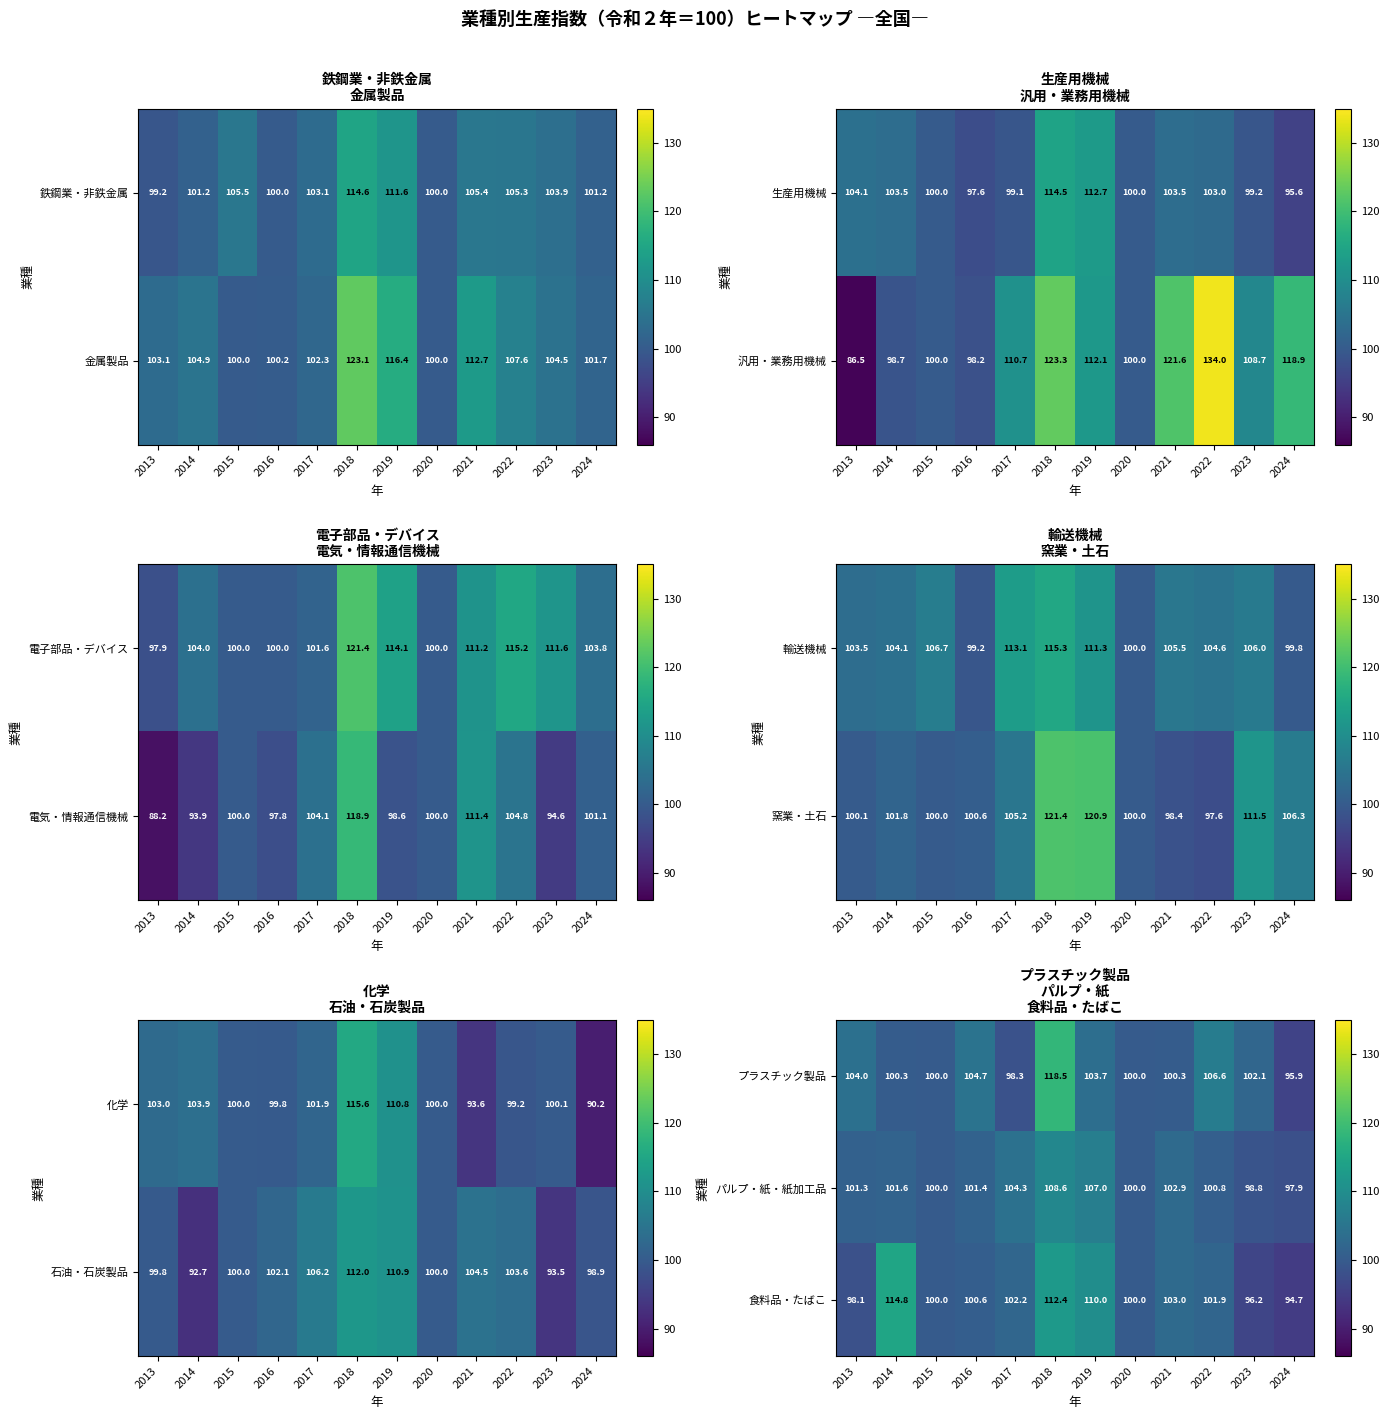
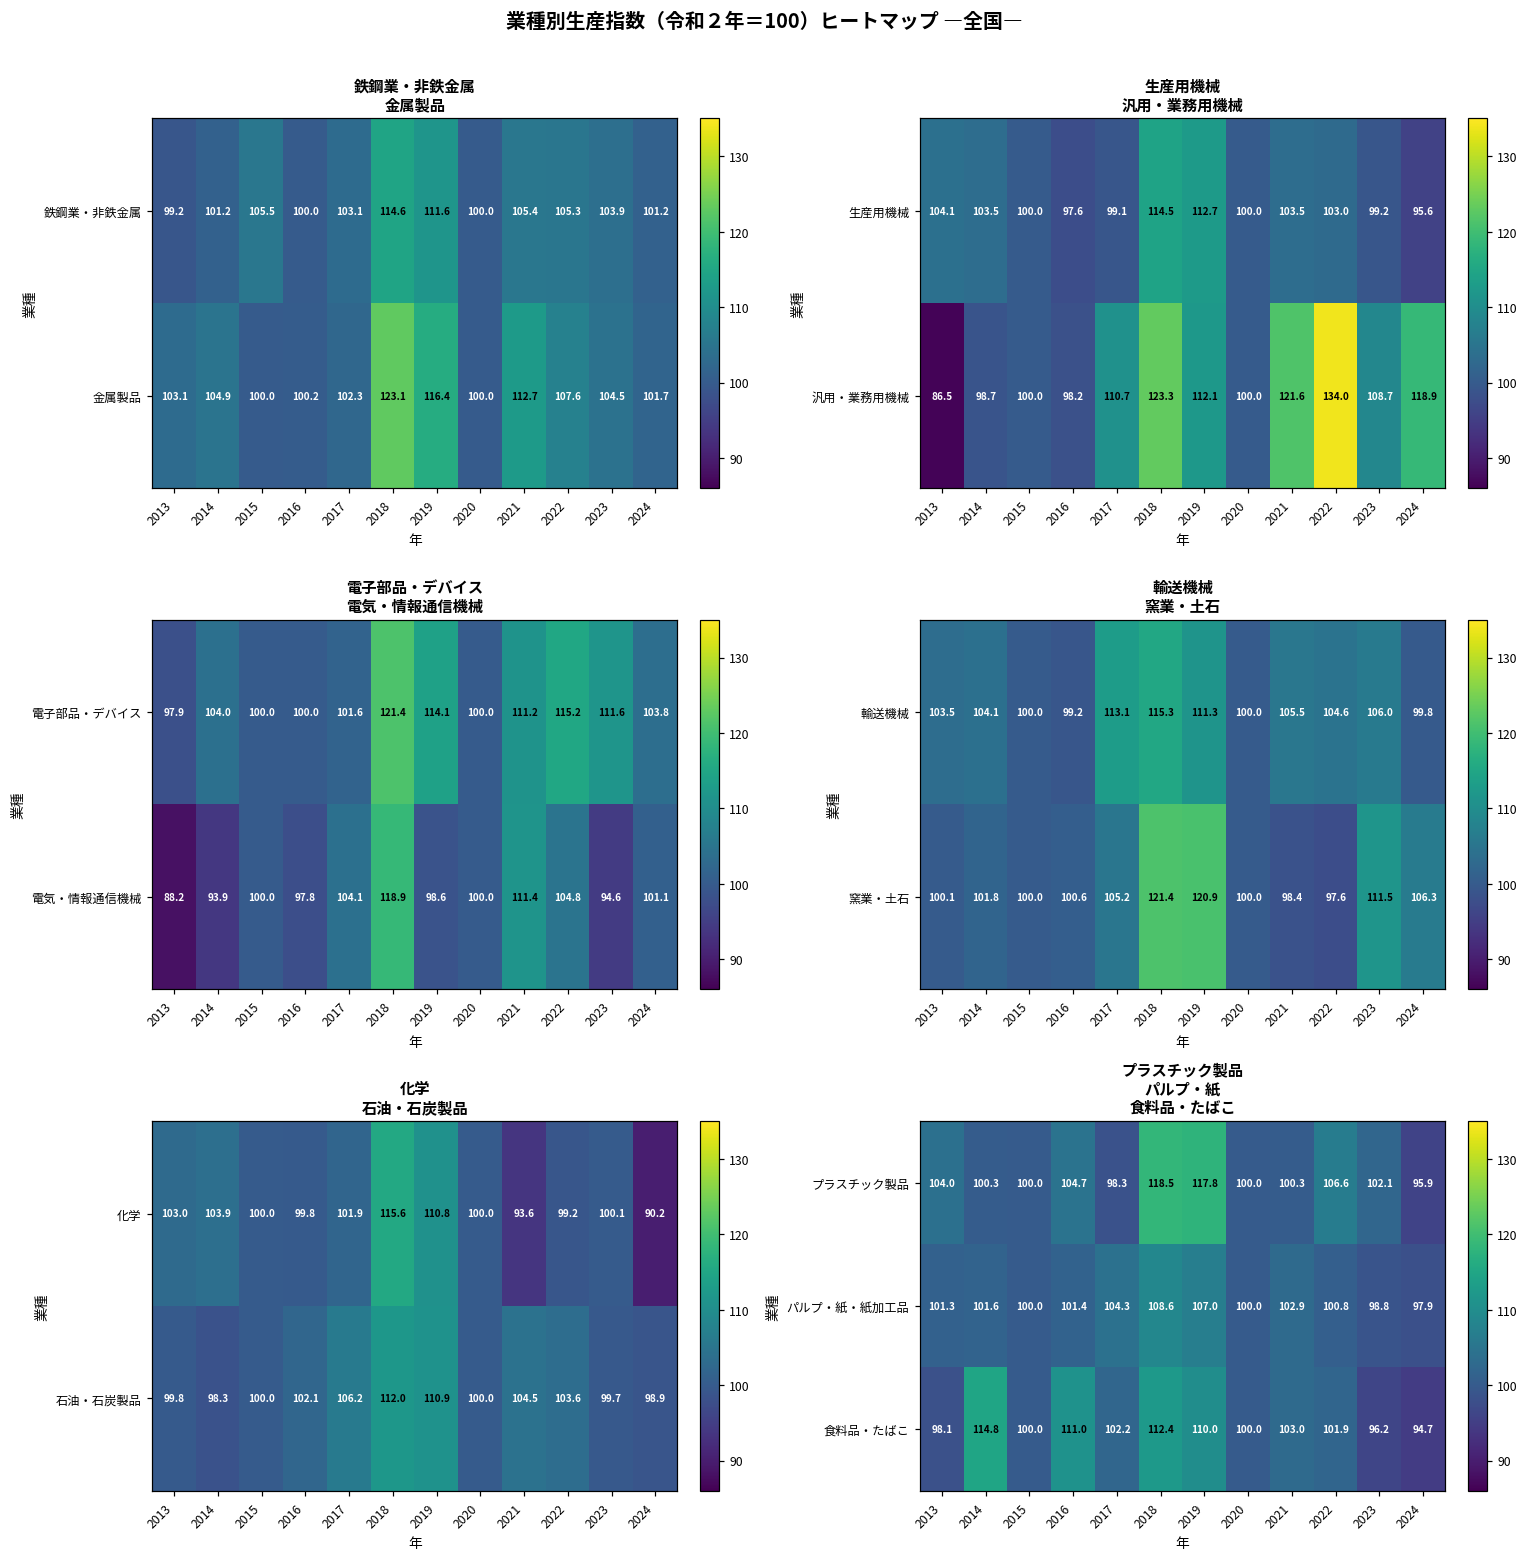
輸送機械 窯業・土石, 輸送機械, 2015: 106.7 -> 100.0
化学 石油・石炭製品, 石油・石炭製品, 2014: 92.7 -> 98.3
化学 石油・石炭製品, 石油・石炭製品, 2023: 93.5 -> 99.7
プラスチック製品 パルプ・紙 食料品・たばこ, プラスチック製品, 2019: 103.7 -> 117.8
プラスチック製品 パルプ・紙 食料品・たばこ, 食料品・たばこ, 2016: 100.6 -> 111.0
